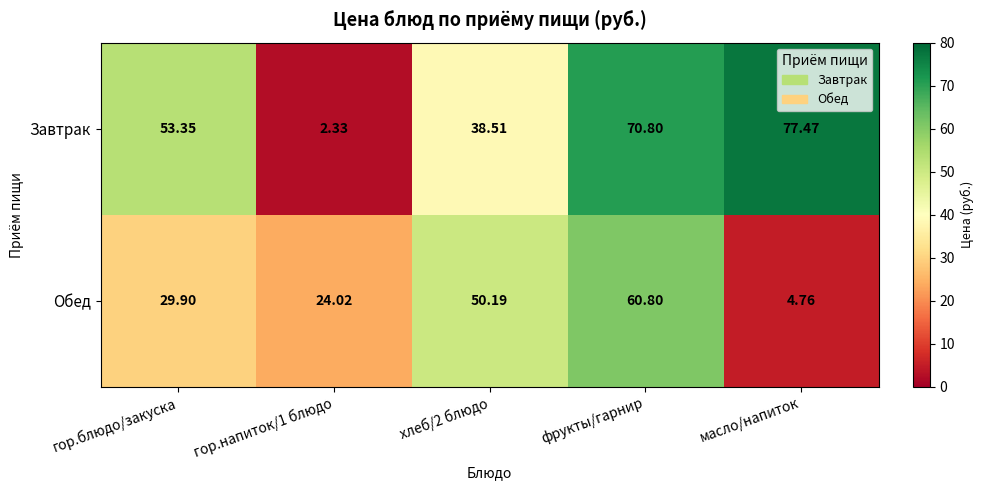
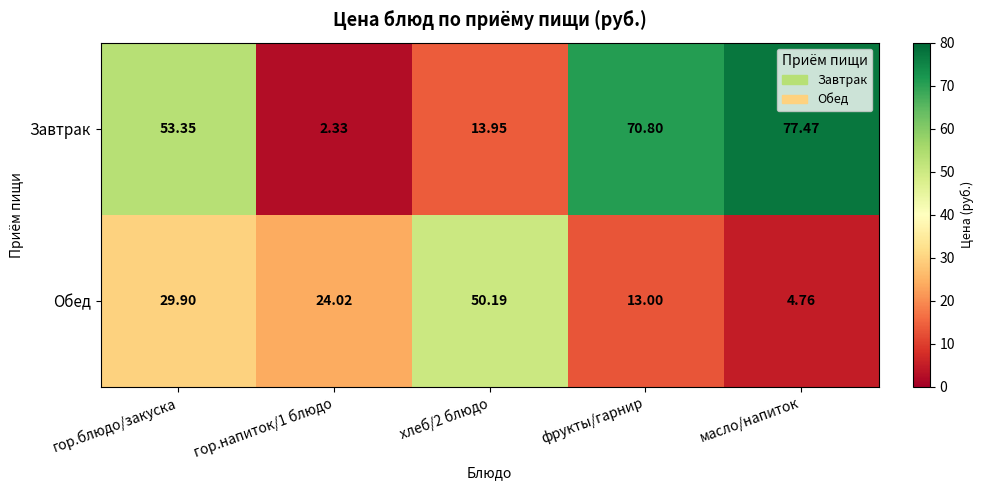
Завтрак, хлеб/2 блюдо: 38.51 -> 13.95
Обед, фрукты/гарнир: 60.80 -> 13.00
